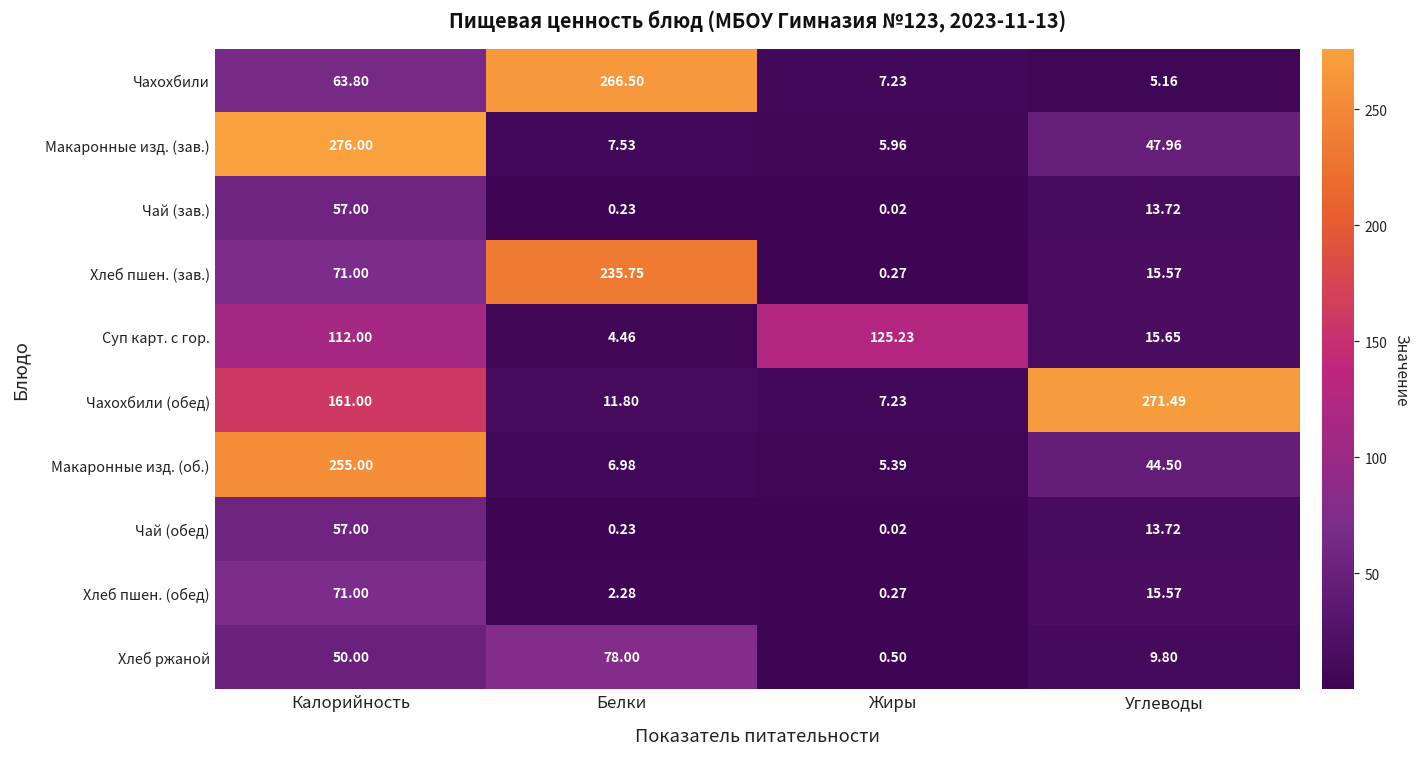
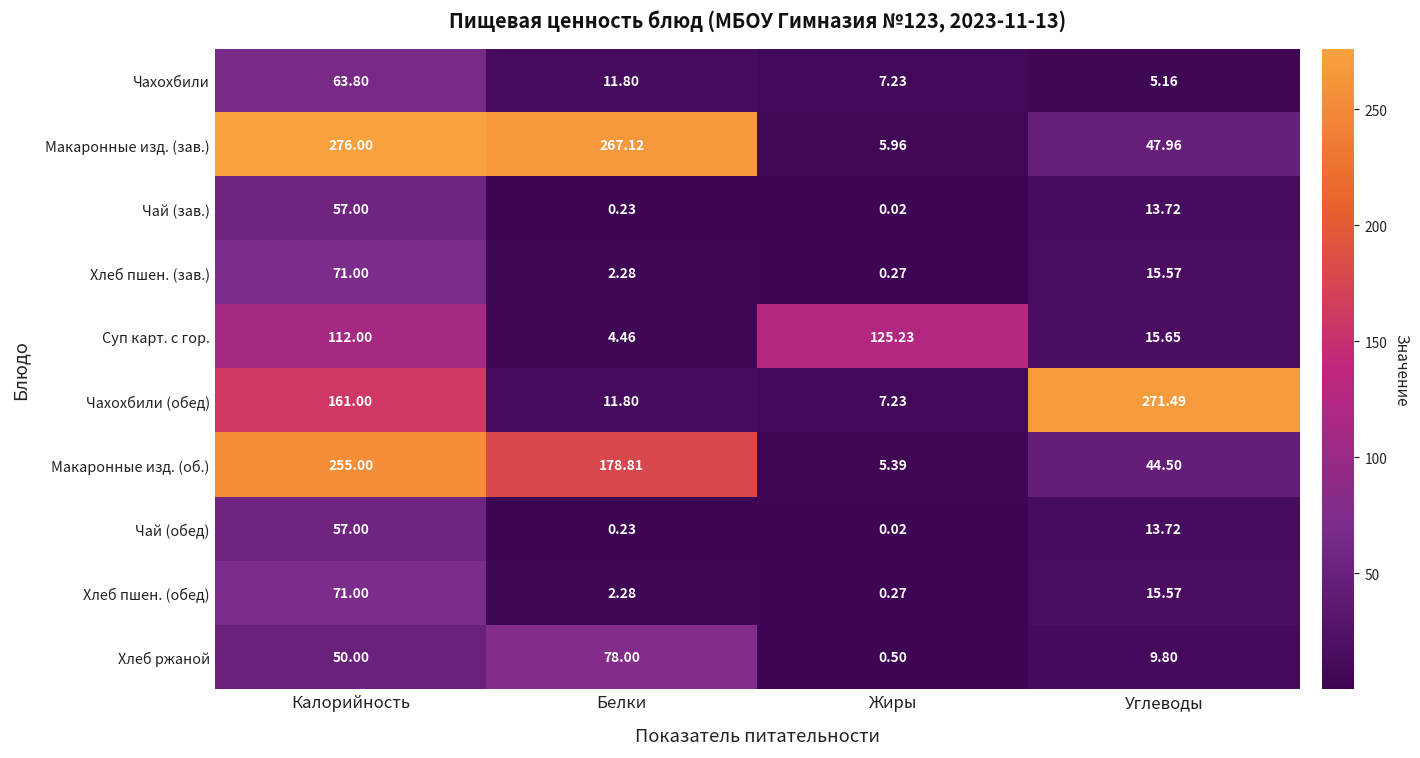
Чахохбили, Белки: 266.50 -> 11.80
Макаронные изд. (зав.), Белки: 7.53 -> 267.12
Хлеб пшен. (зав.), Белки: 235.75 -> 2.28
Макаронные изд. (об.), Белки: 6.98 -> 178.81
